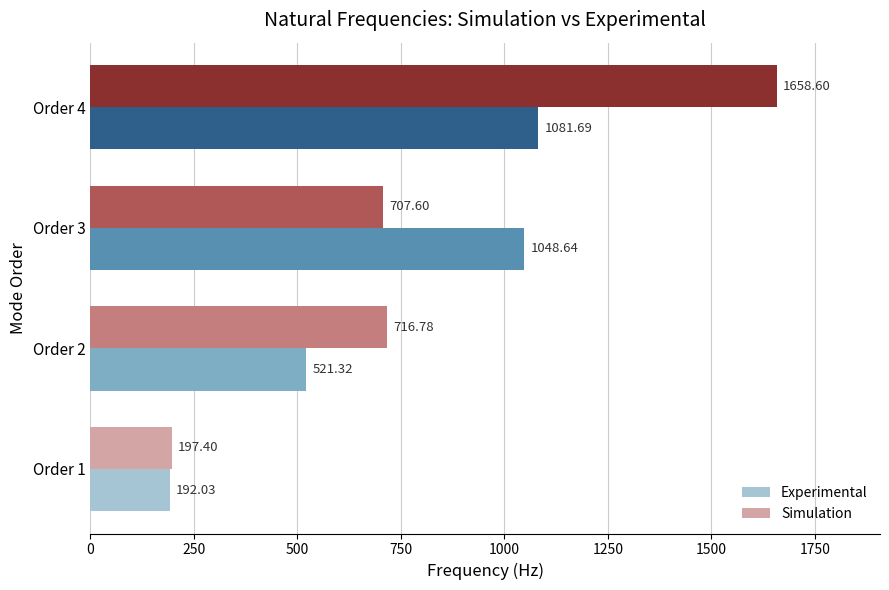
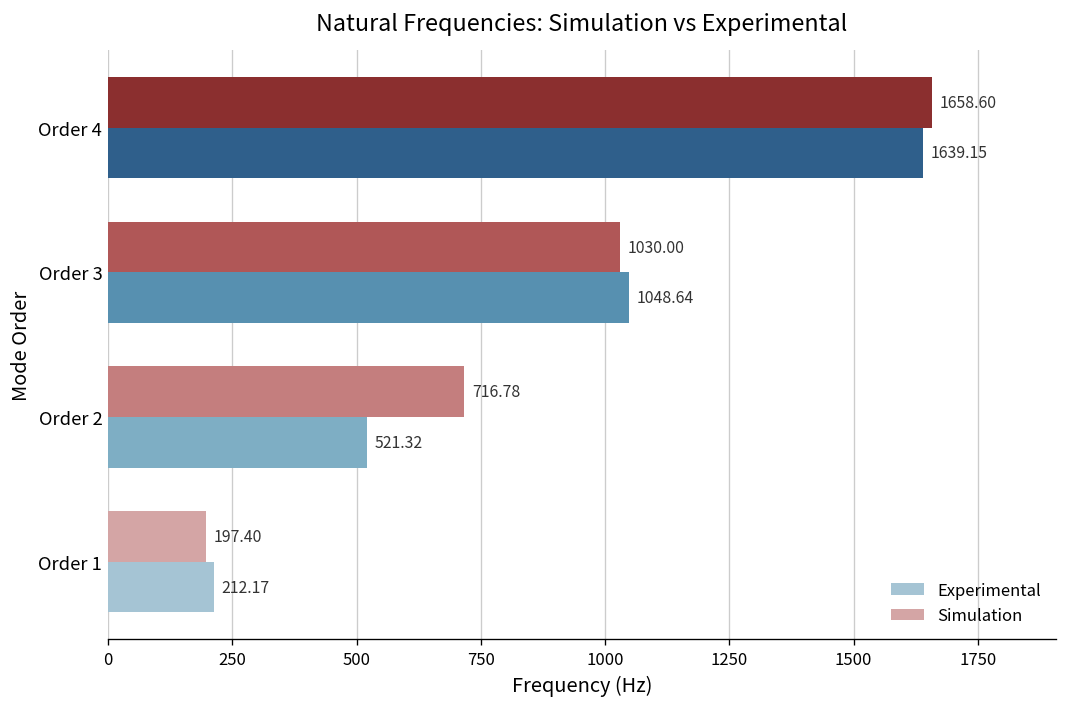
Experimental, Order 4: 1081.69 -> 1639.15
Simulation, Order 3: 707.60 -> 1030.00
Experimental, Order 1: 192.03 -> 212.17
